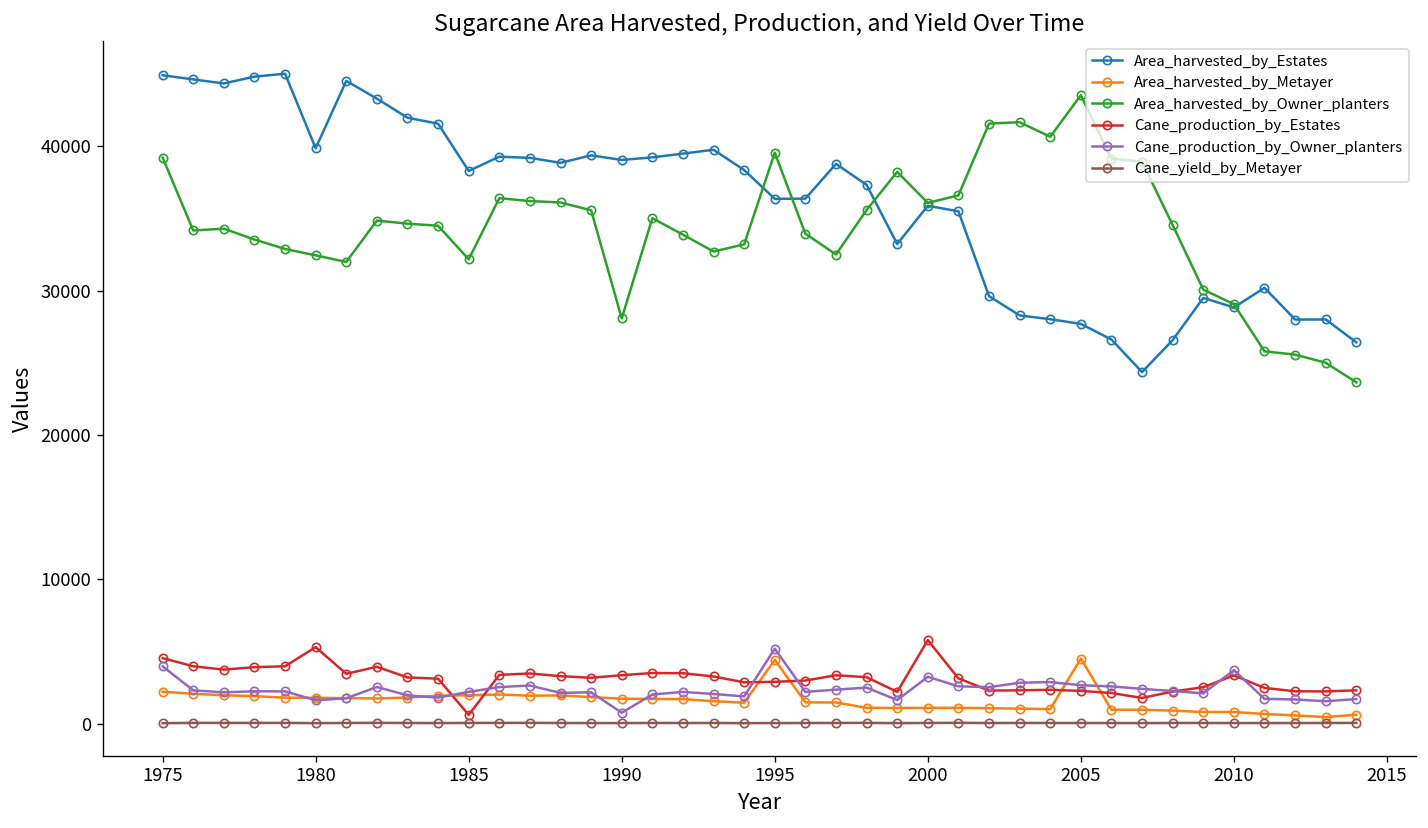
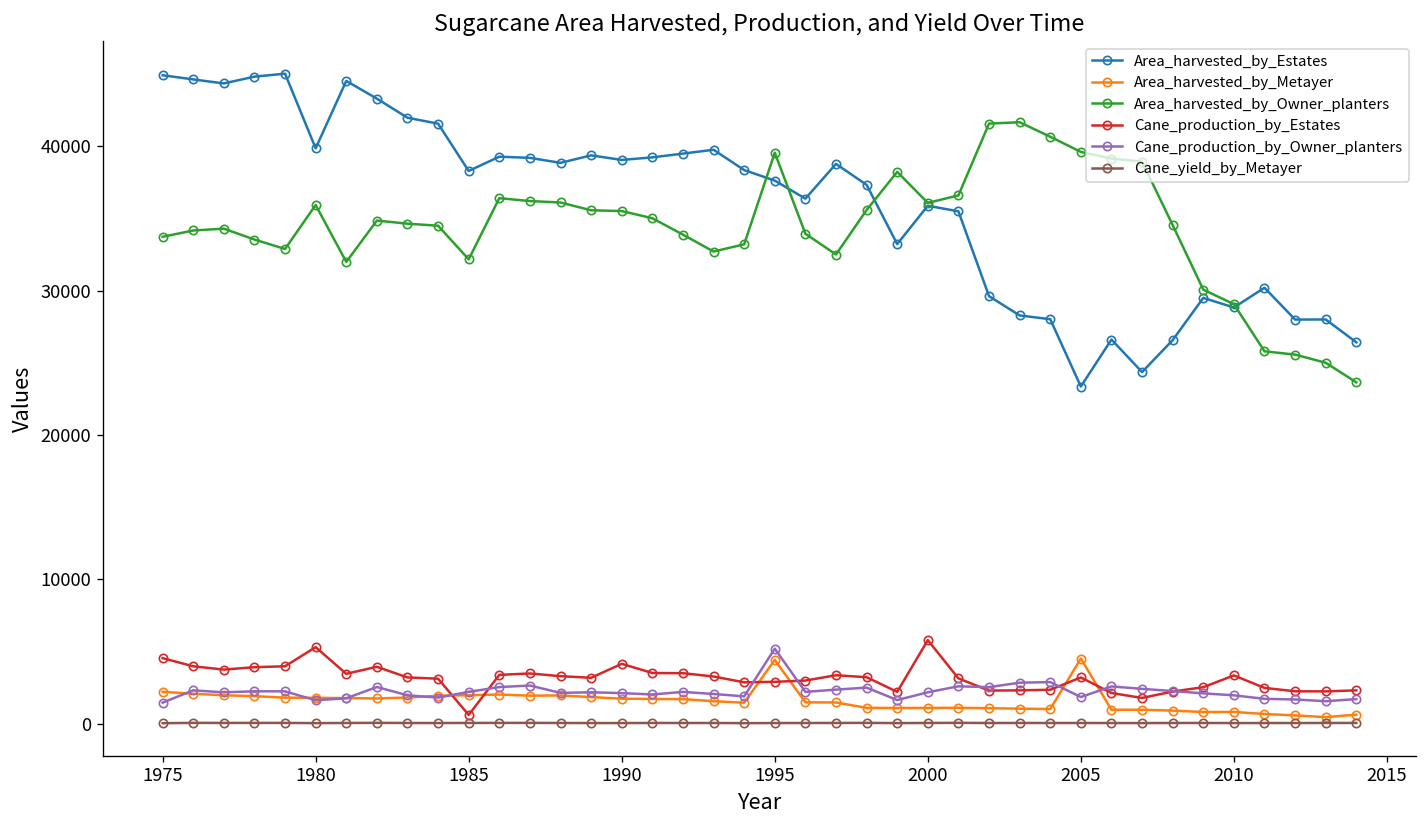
Area_harvested_by_Owner_planters, 1975: 39200 -> 33700
Cane_production_by_Owner_planters, 1975: 4000 -> 1500
Area_harvested_by_Owner_planters, 1980: 32400 -> 35900
Area_harvested_by_Owner_planters, 1990: 28100 -> 35500
Cane_production_by_Estates, 1990: 3400 -> 4100
Cane_production_by_Owner_planters, 1990: 800 -> 2100
Area_harvested_by_Estates, 1995: 36400 -> 37600
Cane_production_by_Owner_planters, 2000: 3200 -> 2200
Area_harvested_by_Estates, 2005: 27700 -> 23400
Area_harvested_by_Owner_planters, 2005: 43500 -> 39600
Cane_production_by_Estates, 2005: 2300 -> 3200
Cane_production_by_Owner_planters, 2005: 2700 -> 1800
Cane_production_by_Owner_planters, 2010: 3700 -> 2000
